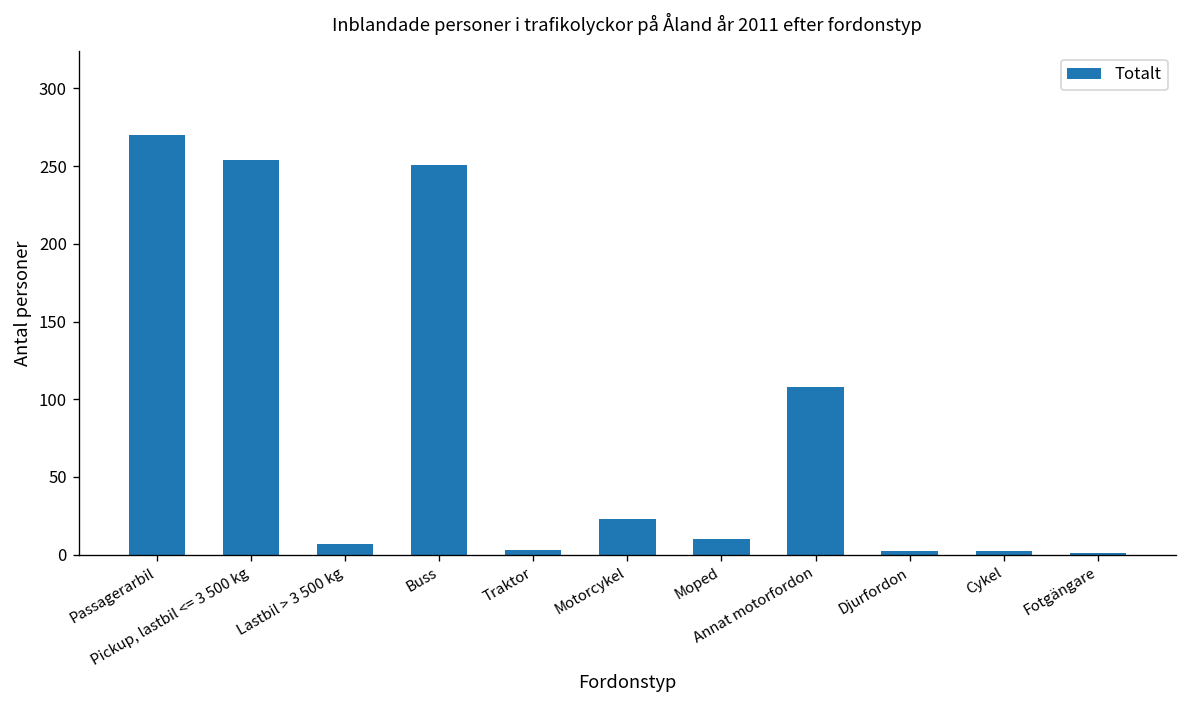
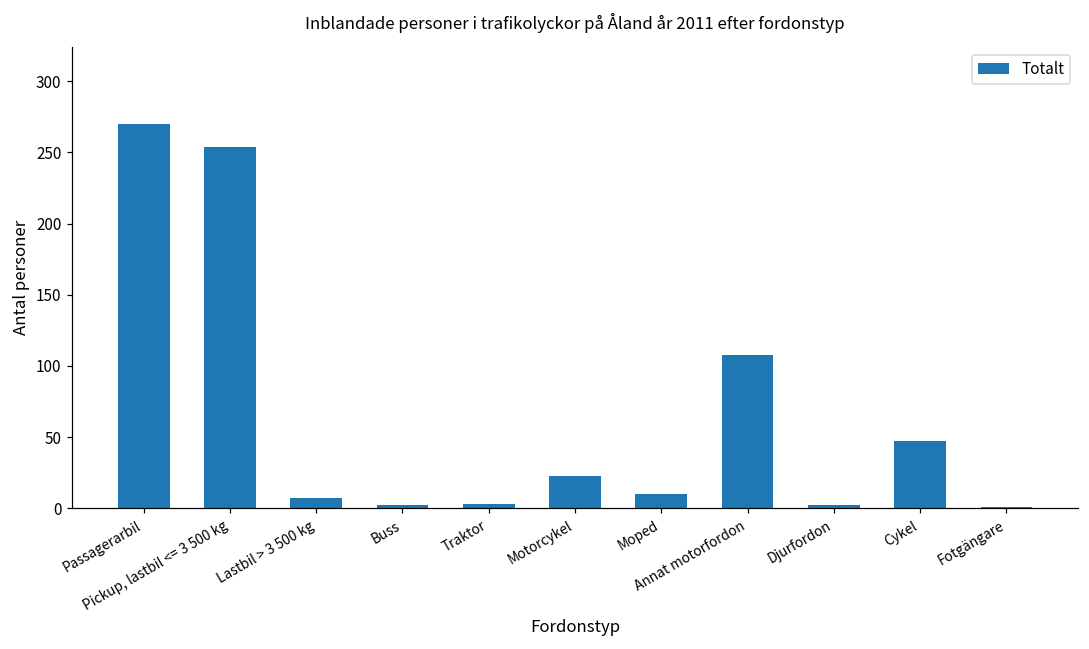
Buss: 251 -> 2
Cykel: 2 -> 47
